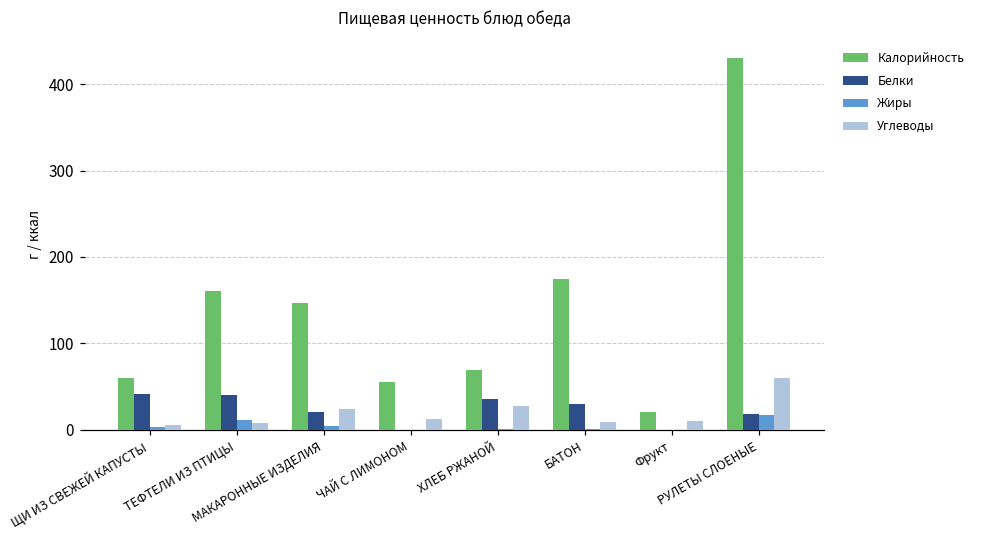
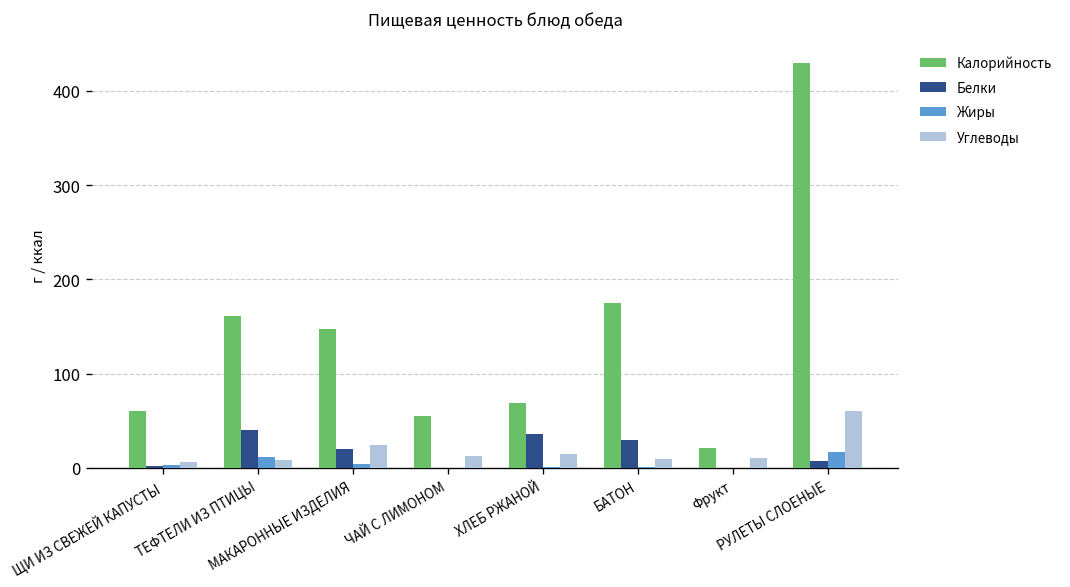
Белки, ЩИ ИЗ СВЕЖЕЙ КАПУСТЫ: 40 -> 0
Углеводы, ХЛЕБ РЖАНОЙ: 30 -> 20
Белки, РУЛЕТЫ СЛОЕНЫЕ: 20 -> 10
